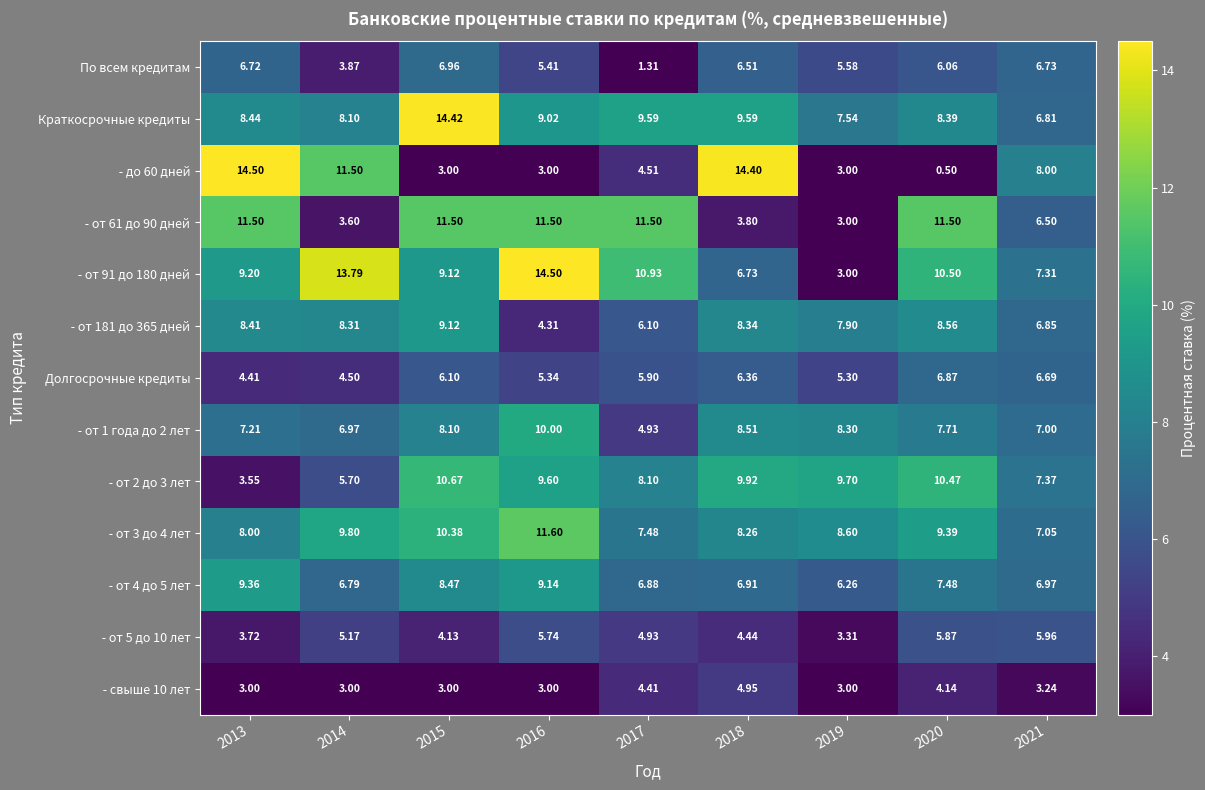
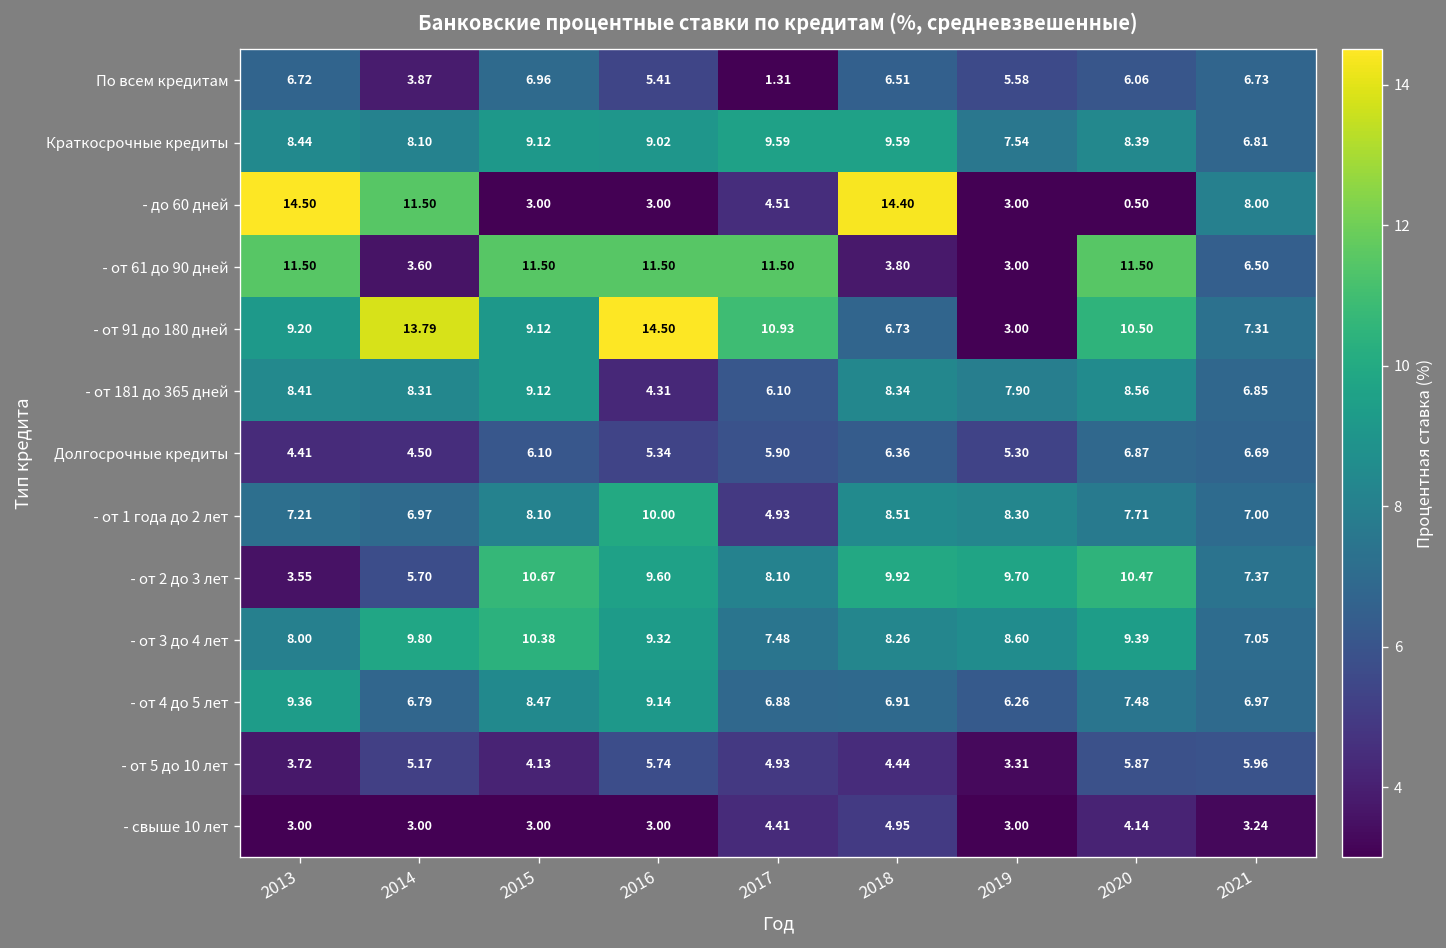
Краткосрочные кредиты, 2015: 14.42 -> 9.12
- от 3 до 4 лет, 2016: 11.60 -> 9.32
